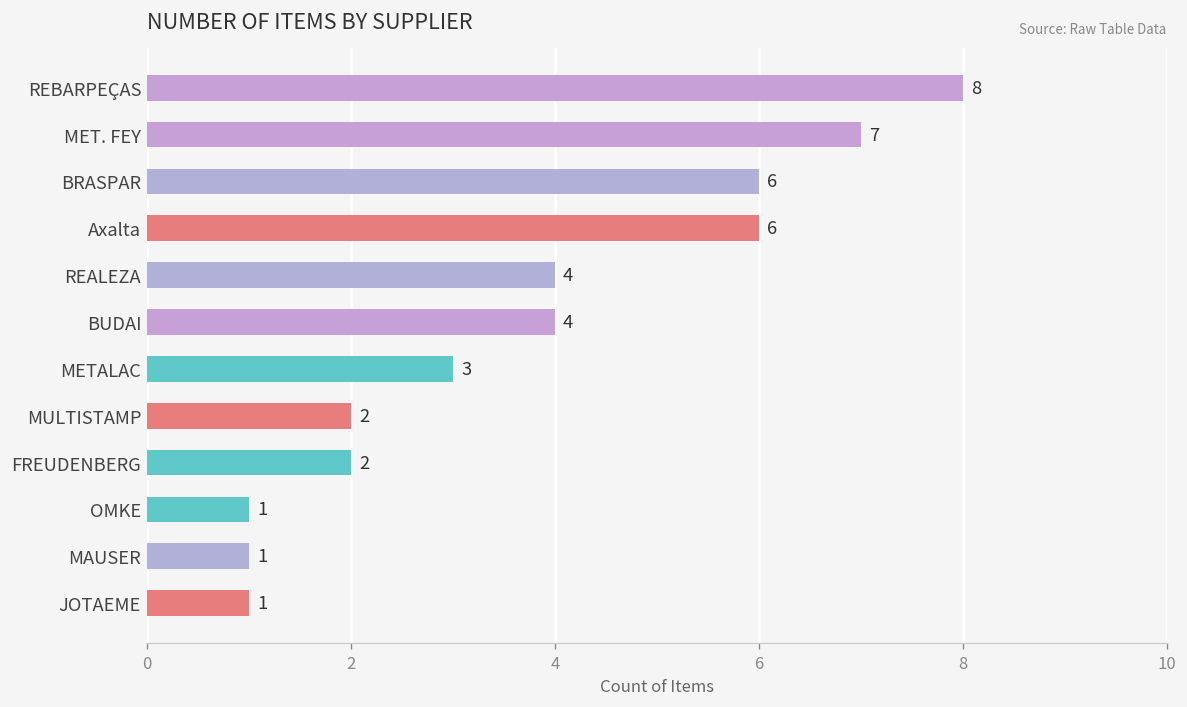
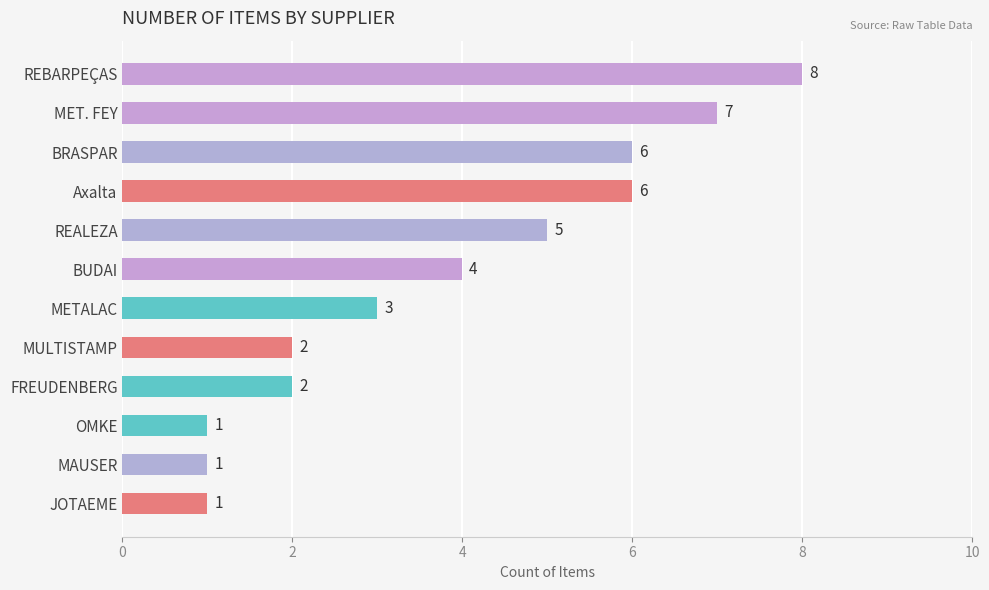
REALEZA: 4 -> 5
